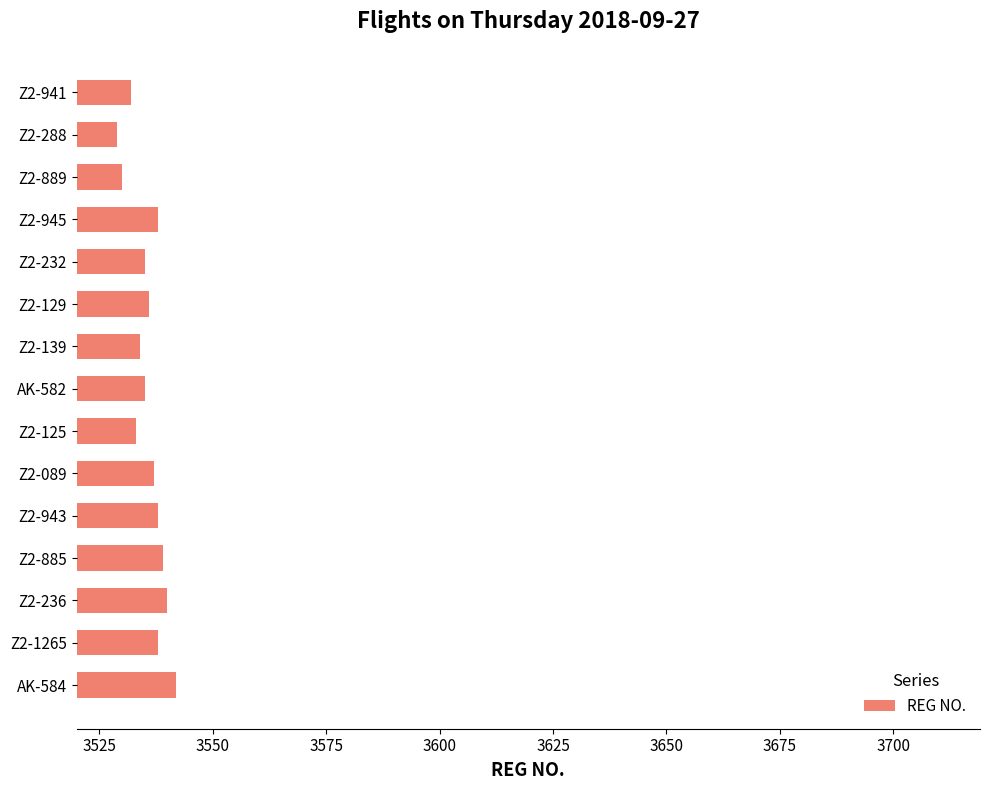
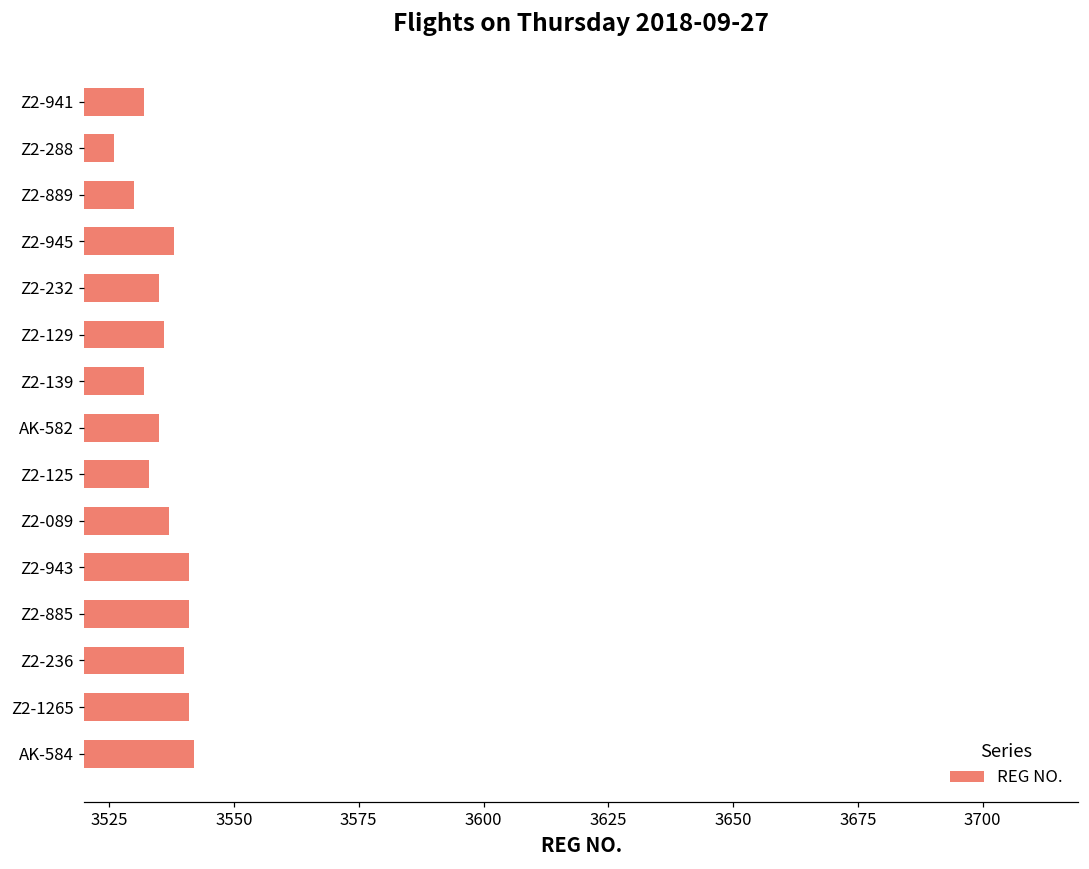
Z2-288: 3529 -> 3526
Z2-139: 3534 -> 3532
Z2-943: 3538 -> 3541
Z2-885: 3539 -> 3541
Z2-1265: 3538 -> 3541
